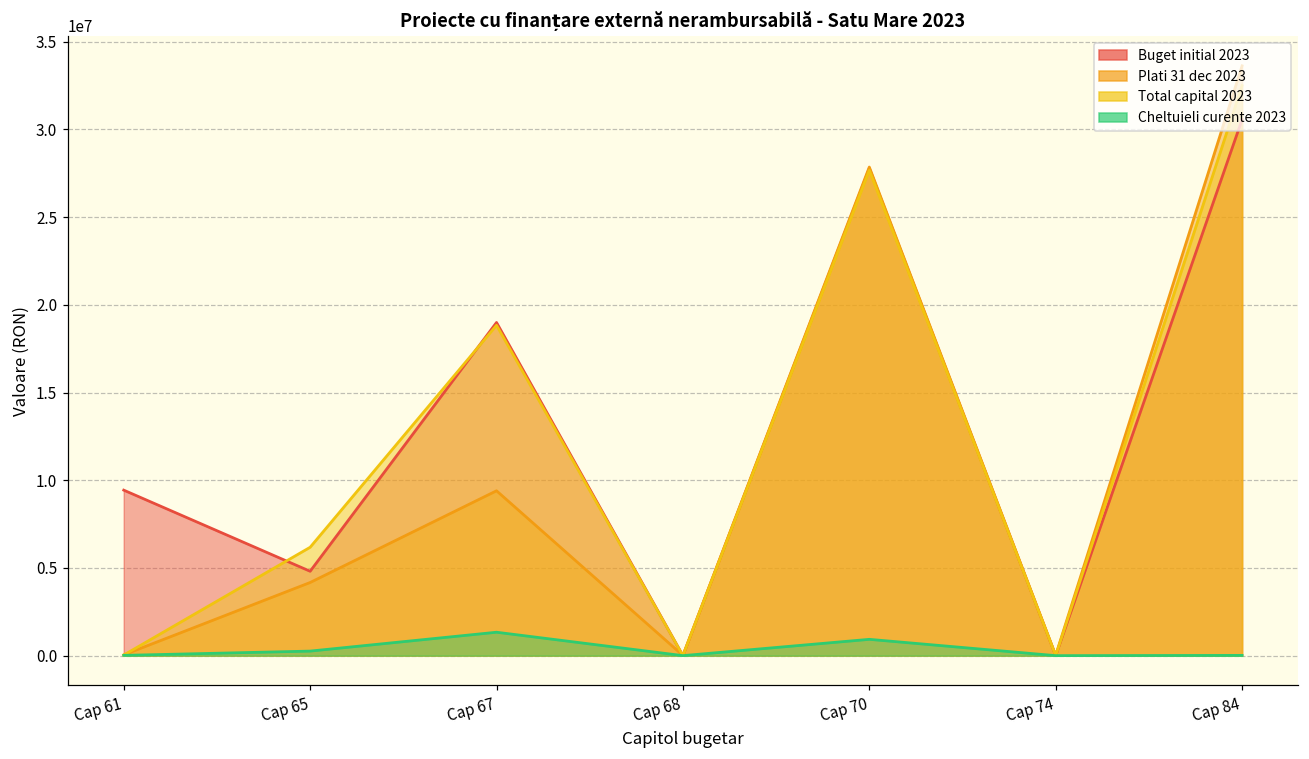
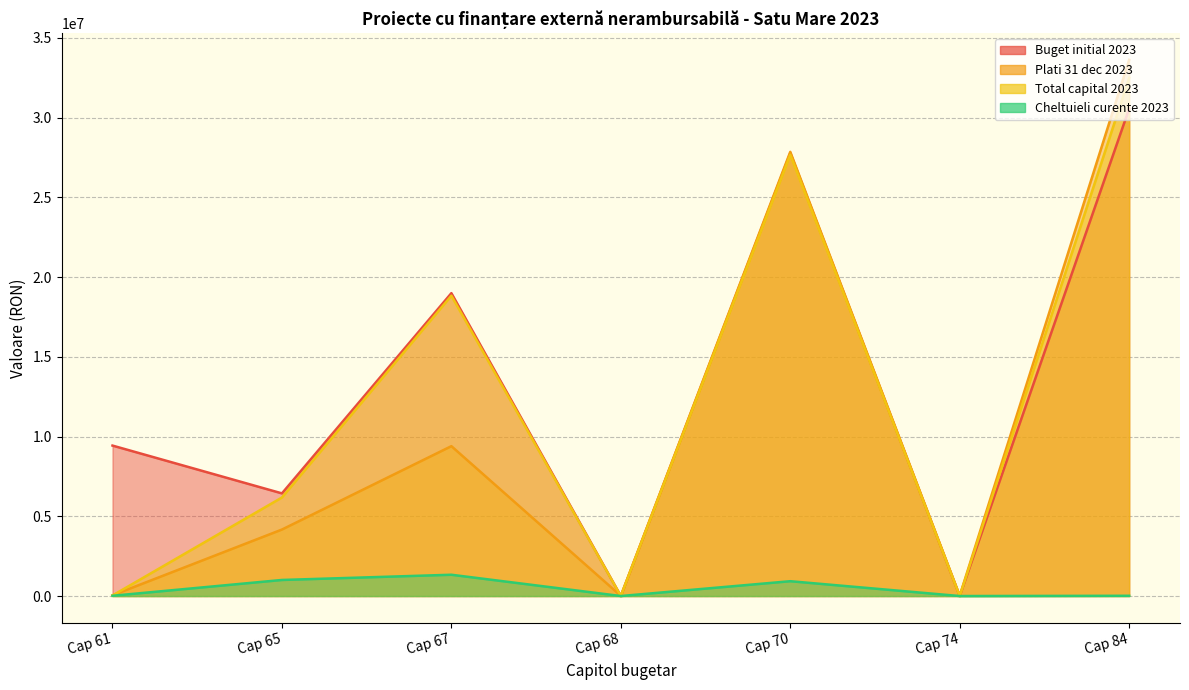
Buget initial 2023, Cap 65: 4800000 -> 6400000
Cheltuieli curente 2023, Cap 65: 300000 -> 1000000
